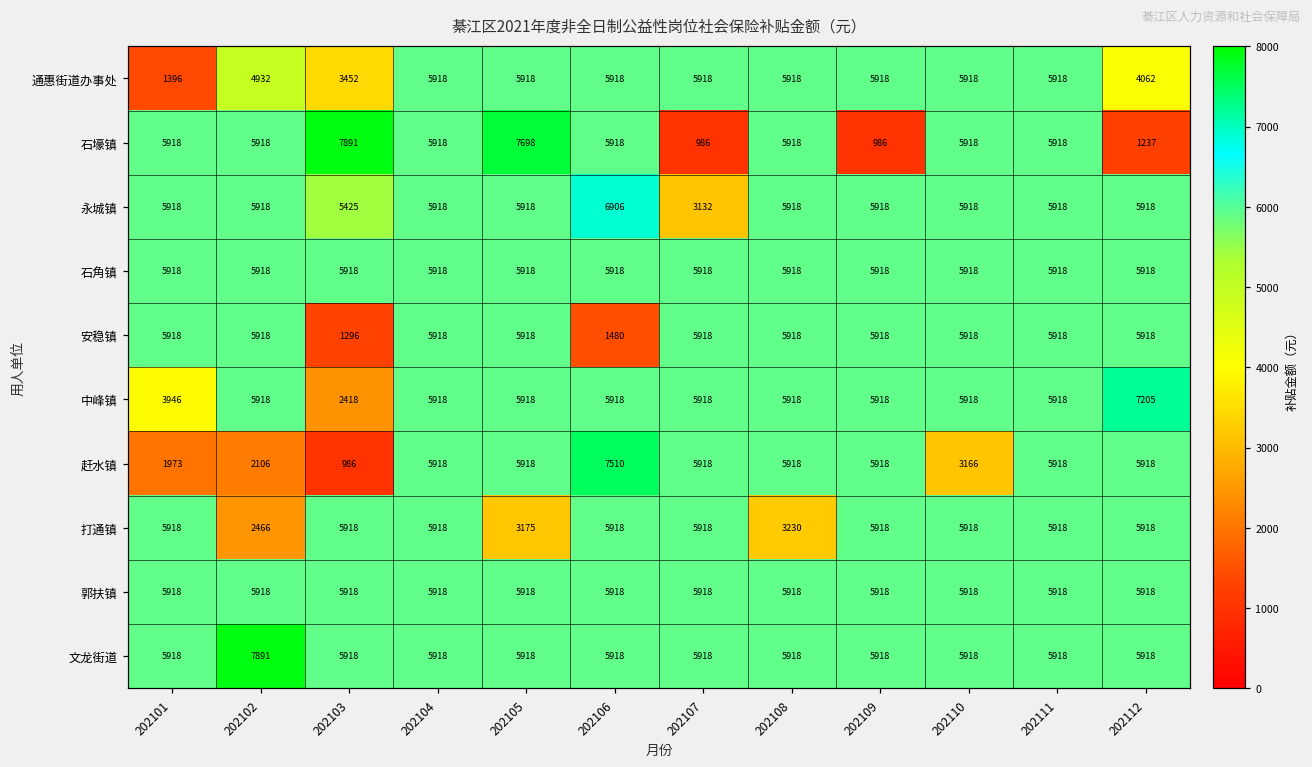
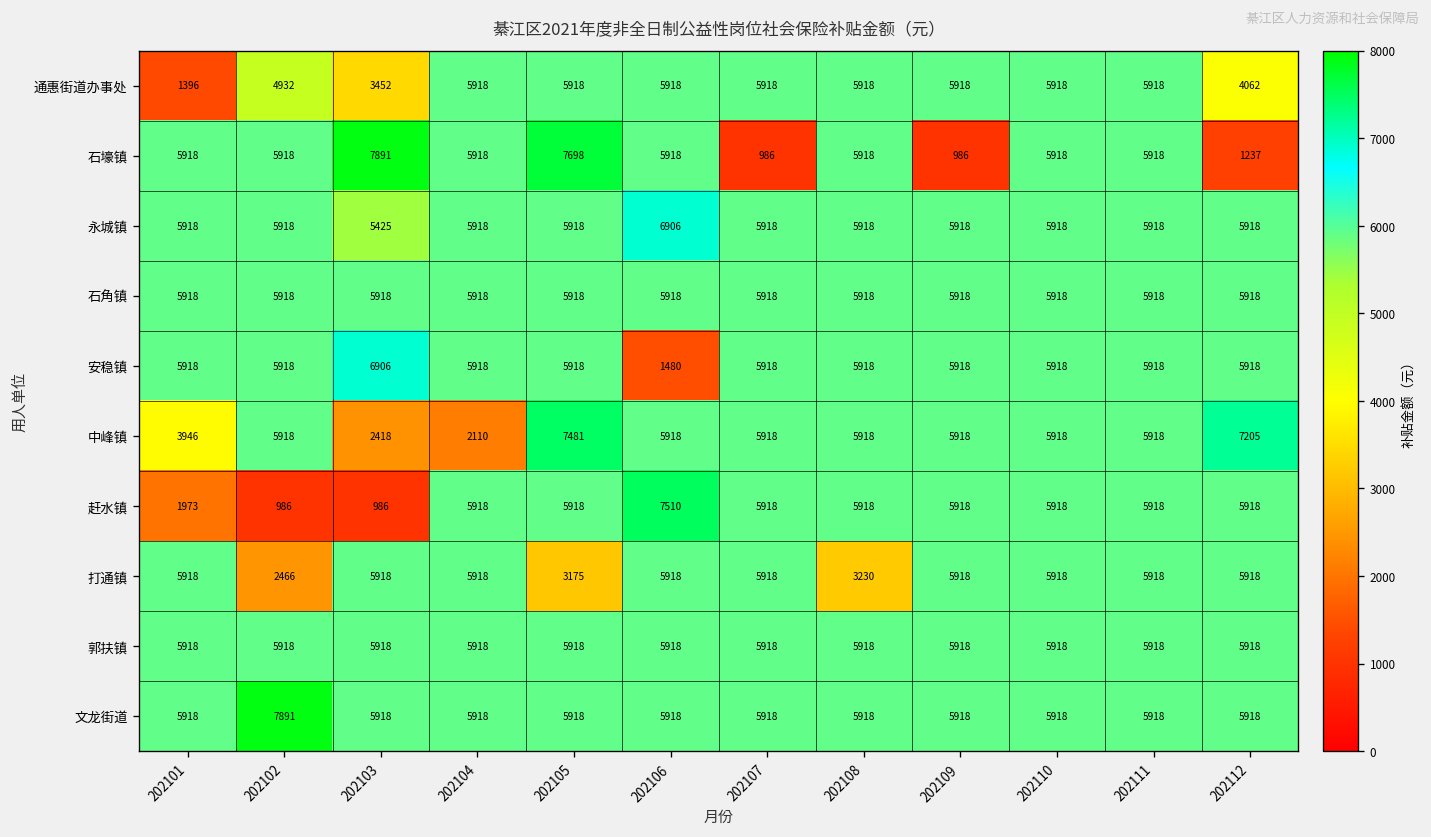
永城镇, 202107: 3132 -> 5918
安稳镇, 202103: 1296 -> 6906
中峰镇, 202104: 5918 -> 2110
中峰镇, 202105: 5918 -> 7481
赶水镇, 202102: 2106 -> 986
赶水镇, 202110: 3166 -> 5918
